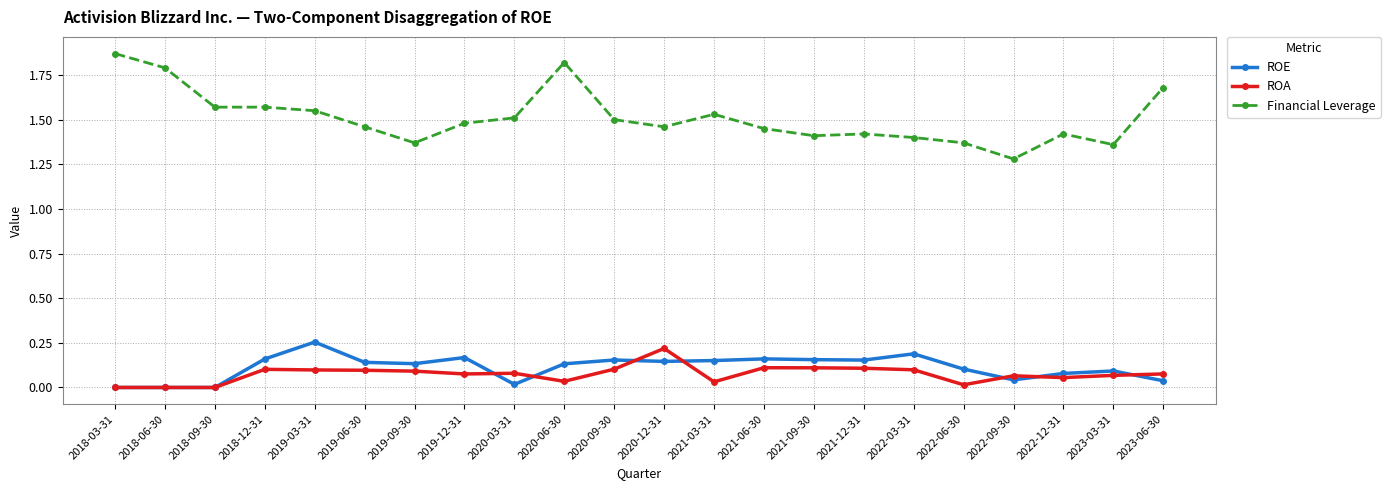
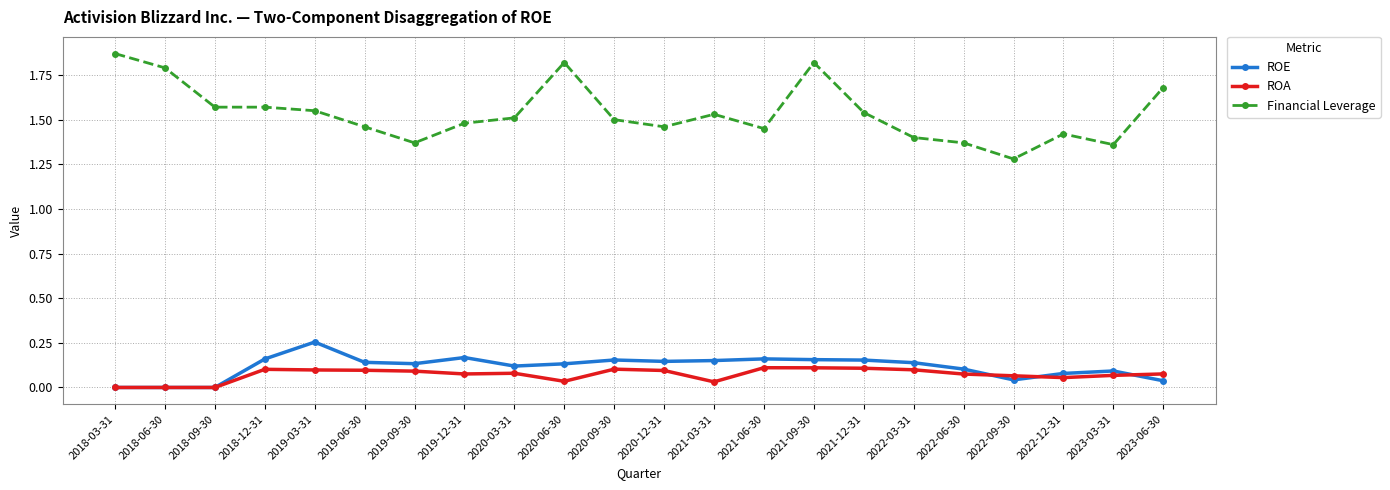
ROE, 2020-03-31: 0.02 -> 0.12
ROA, 2020-12-31: 0.22 -> 0.10
Financial Leverage, 2021-09-30: 1.41 -> 1.82
Financial Leverage, 2021-12-31: 1.42 -> 1.54
ROE, 2022-03-31: 0.19 -> 0.14
ROA, 2022-06-30: 0.02 -> 0.08
